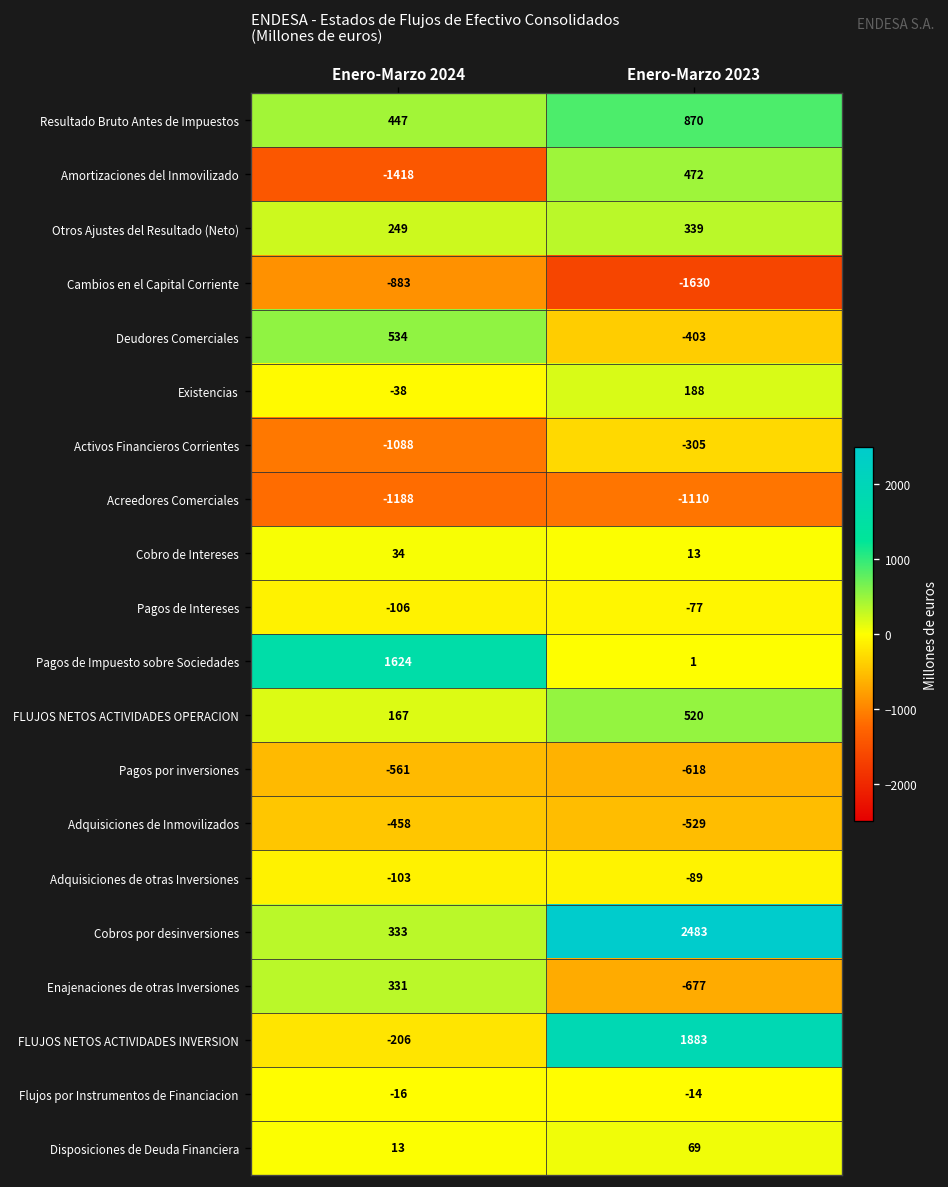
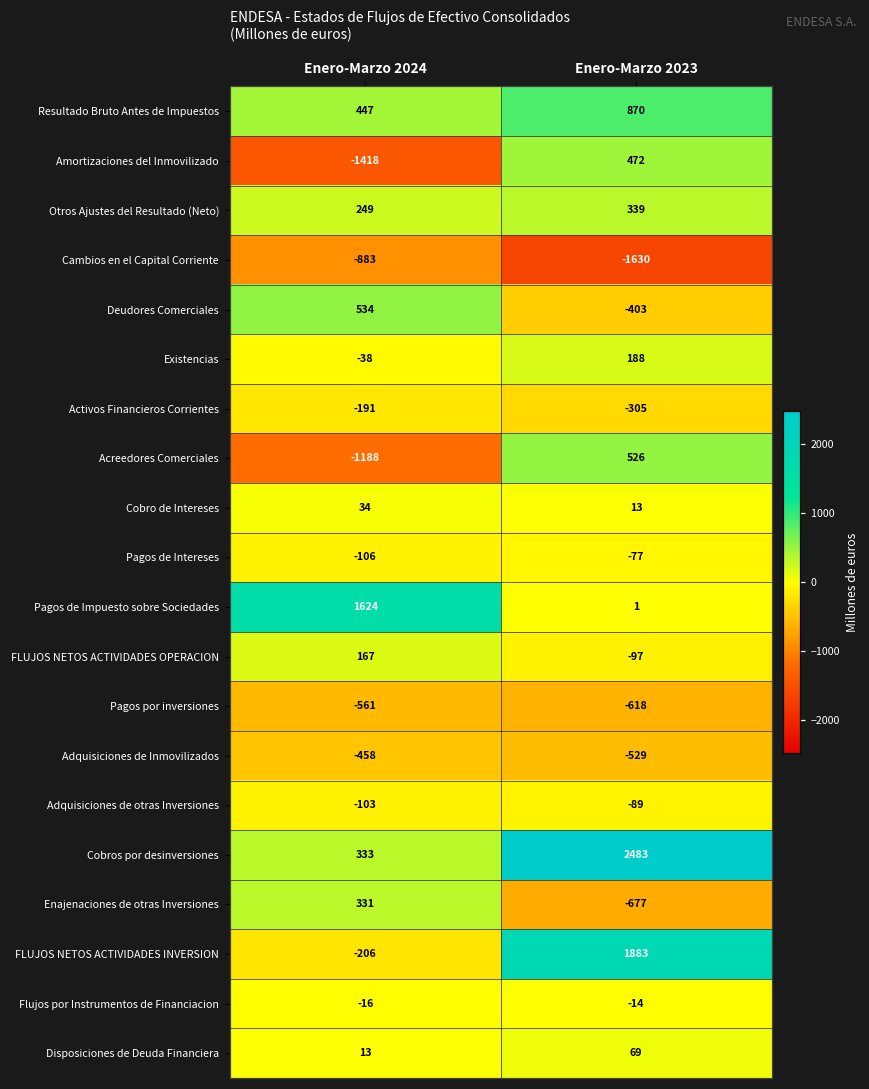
Activos Financieros Corrientes, Enero-Marzo 2024: -1088 -> -191
Acreedores Comerciales, Enero-Marzo 2023: -1110 -> 526
FLUJOS NETOS ACTIVIDADES OPERACION, Enero-Marzo 2023: 520 -> -97
